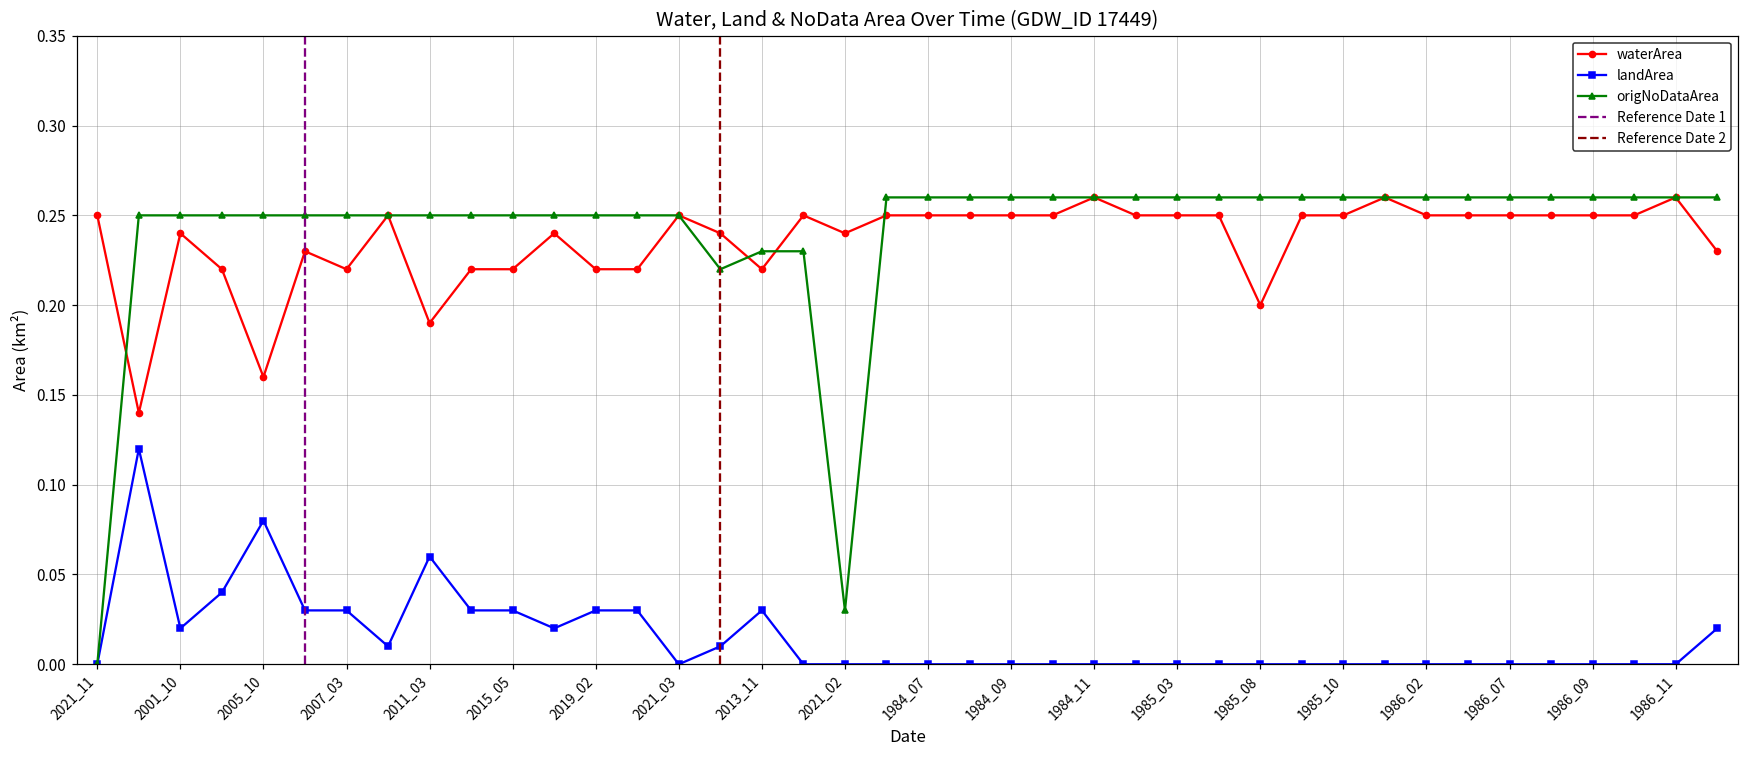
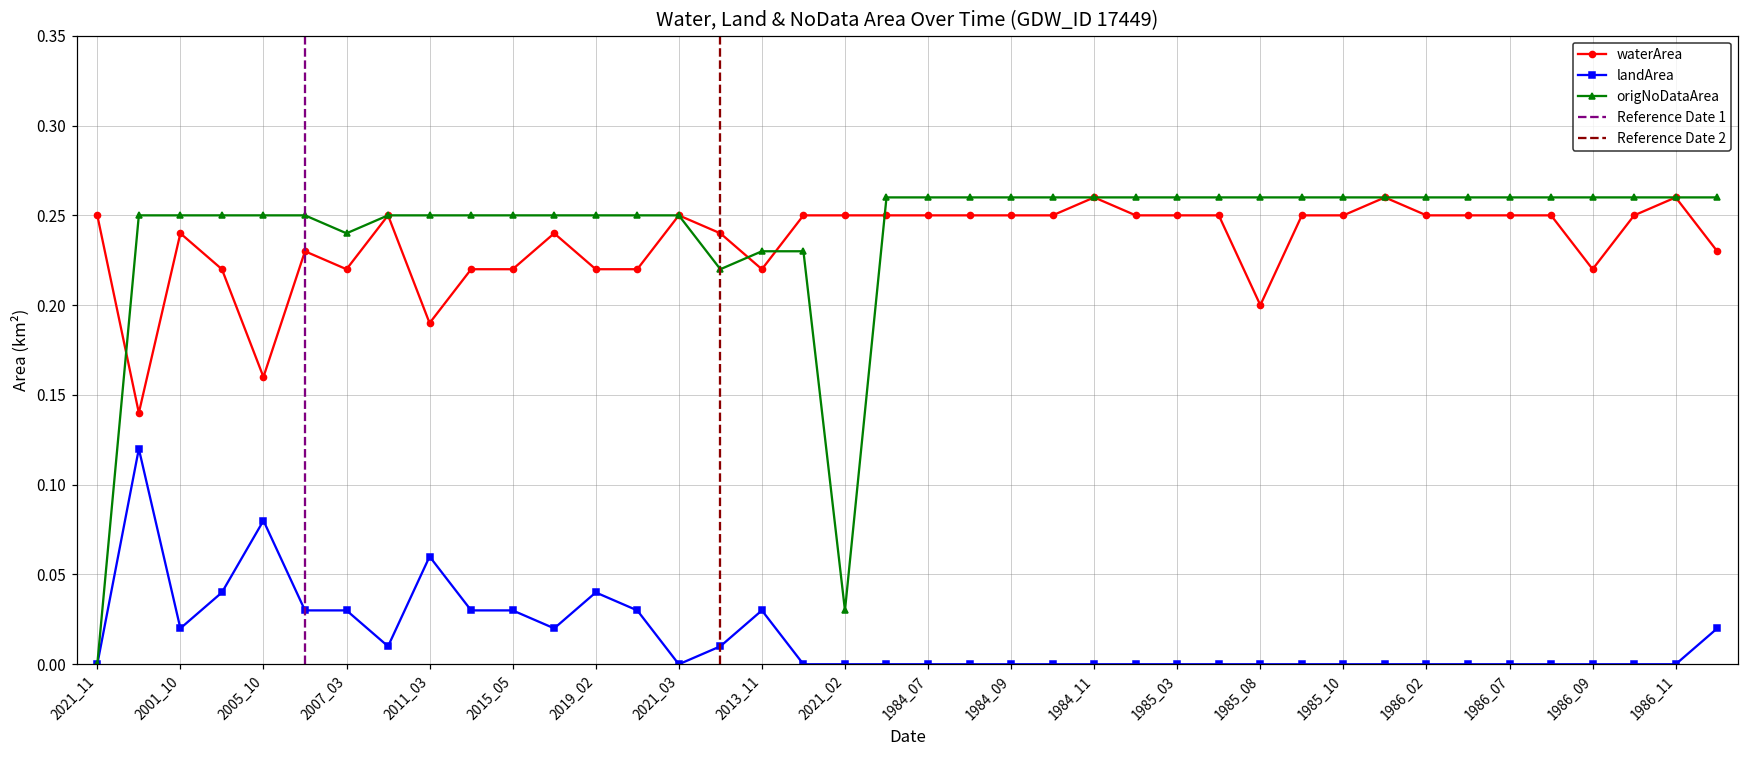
origNoDataArea, 2007_03: 0.25 -> 0.24
landArea, 2019_02: 0.03 -> 0.04
waterArea, 2021_02: 0.24 -> 0.25
waterArea, 1986_09: 0.25 -> 0.22
